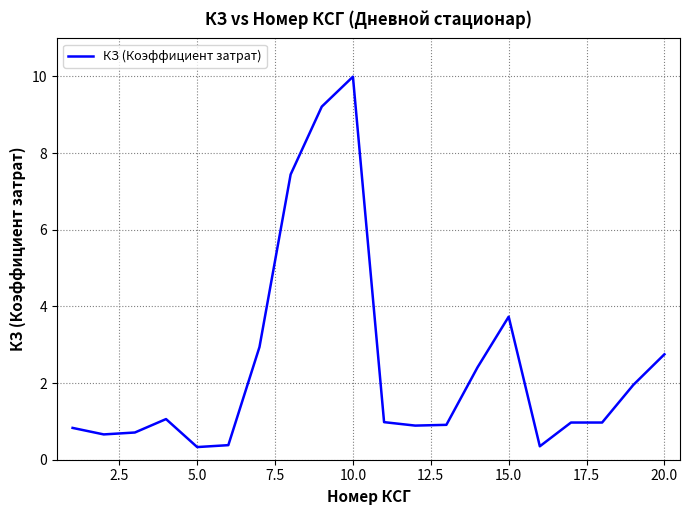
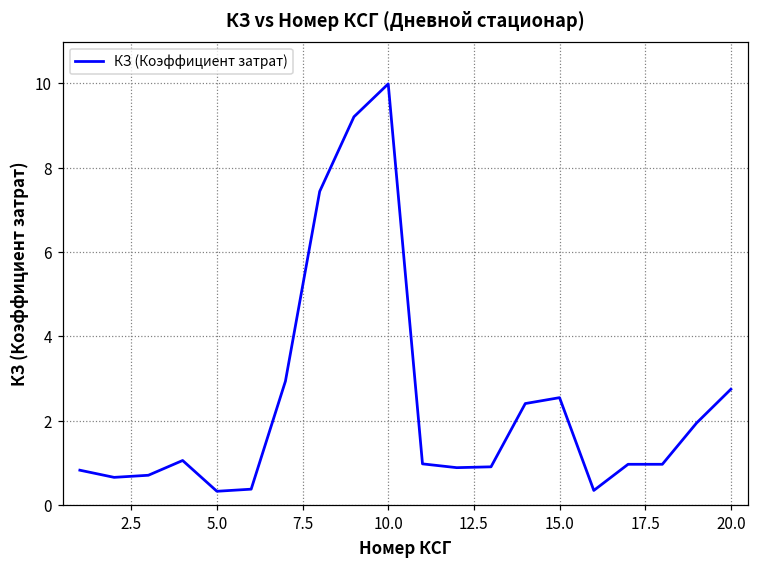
15.0: 3.7 -> 2.6
